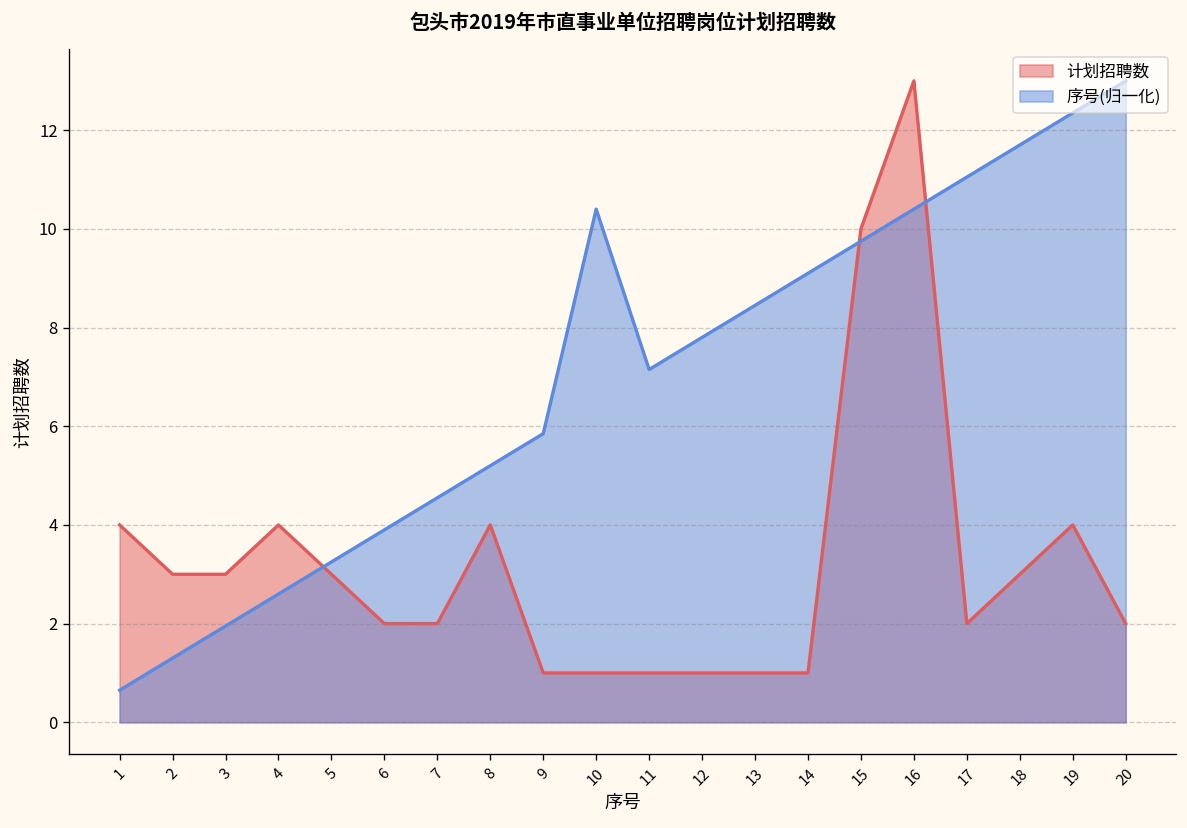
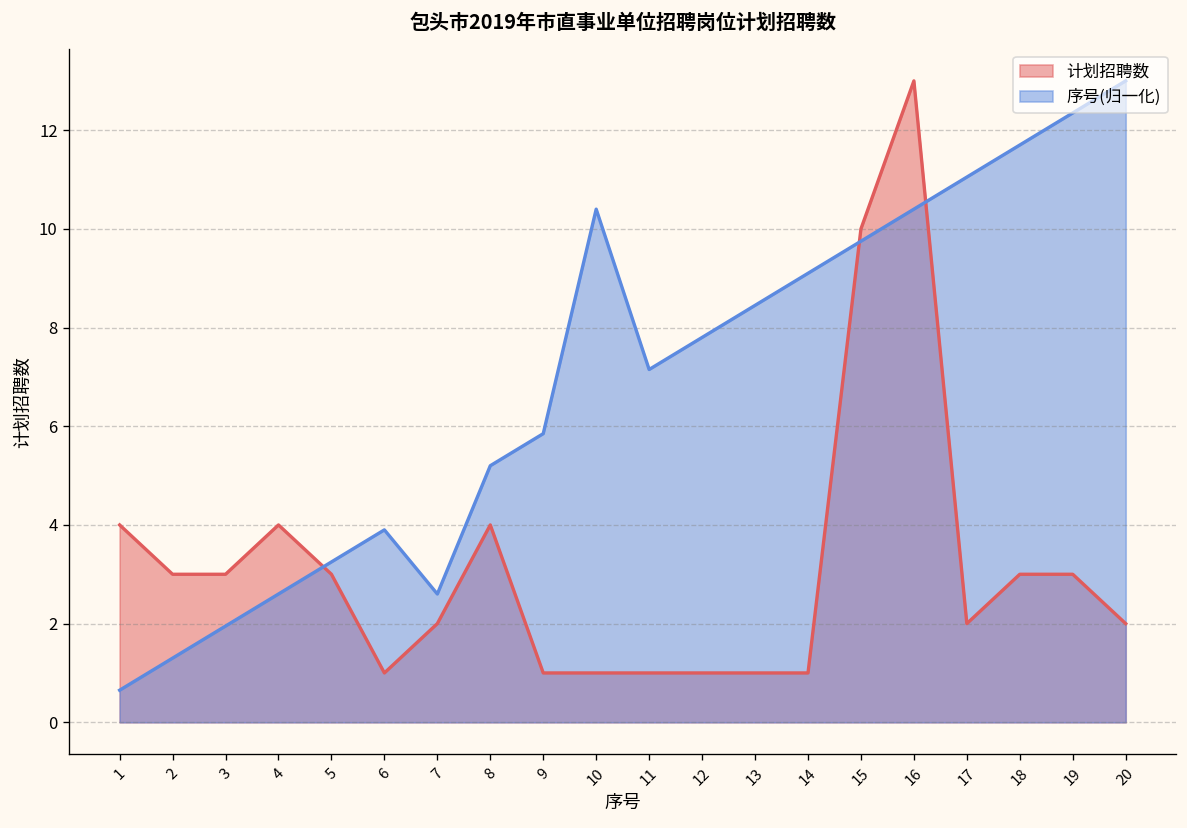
计划招聘数, 6: 2 -> 1
序号(归一化), 7: 4.6 -> 2.6
计划招聘数, 19: 4 -> 3
